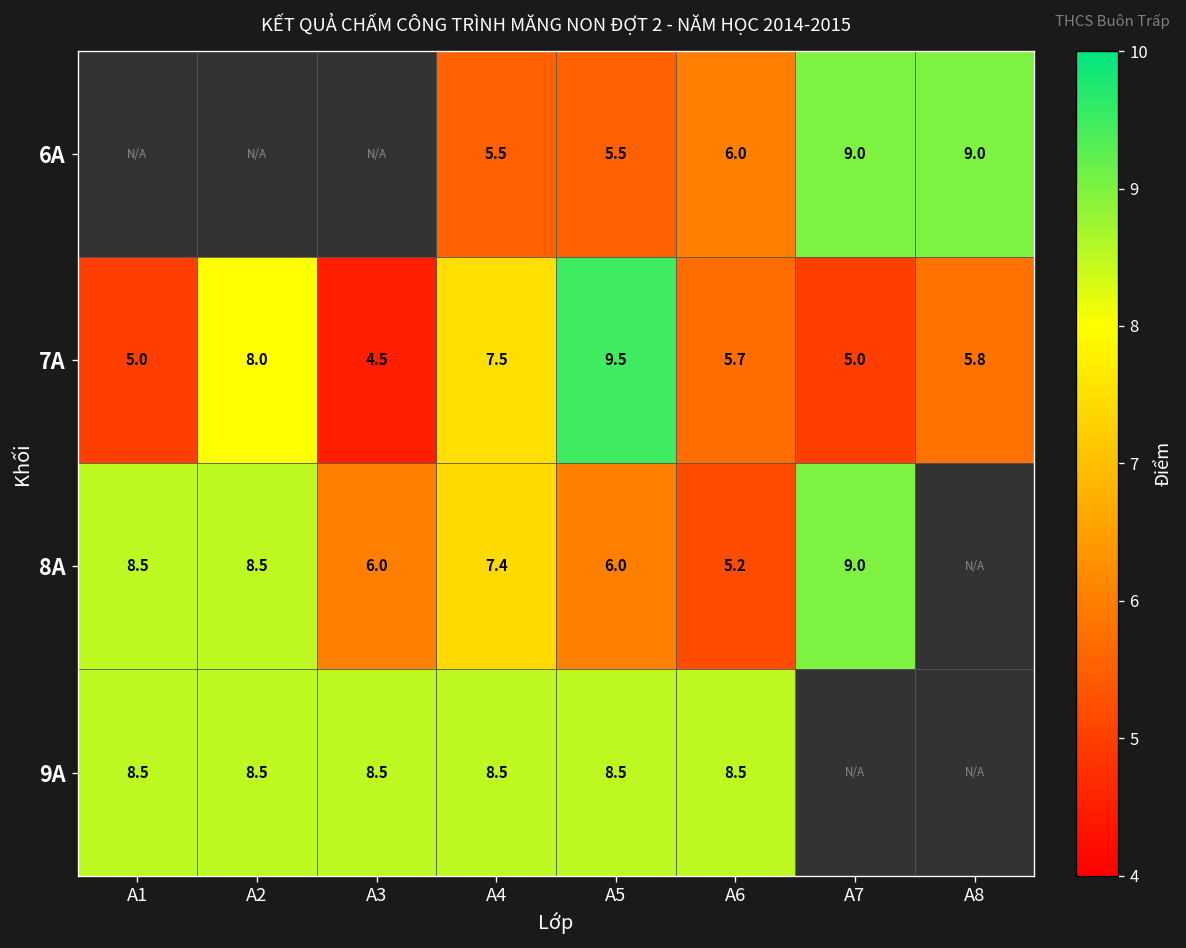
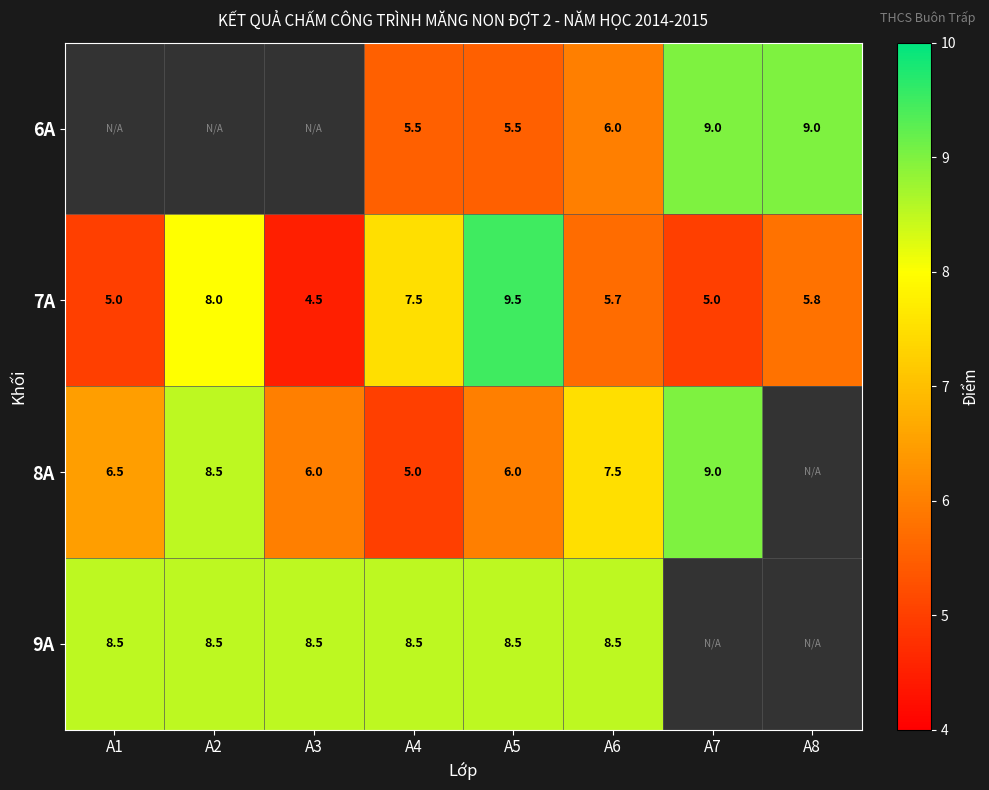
8A, A1: 8.5 -> 6.5
8A, A4: 7.4 -> 5.0
8A, A6: 5.2 -> 7.5
